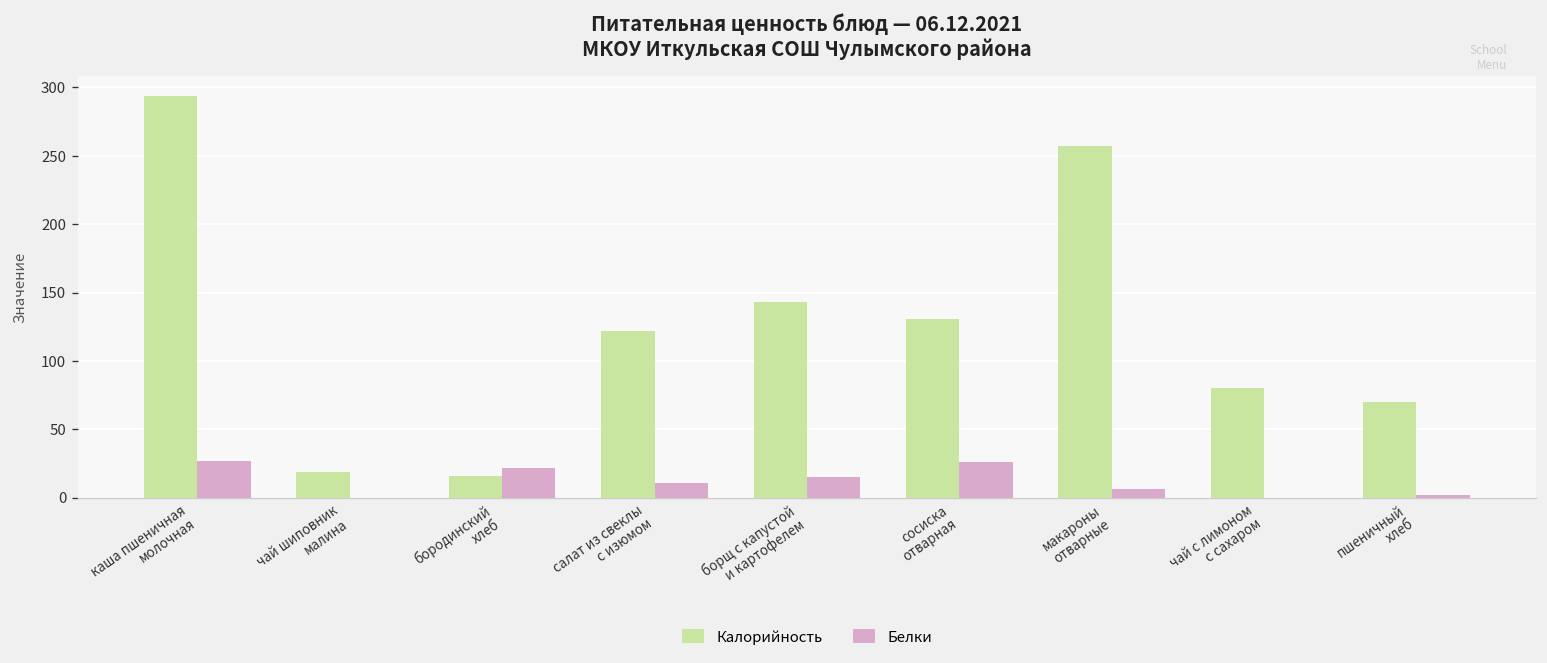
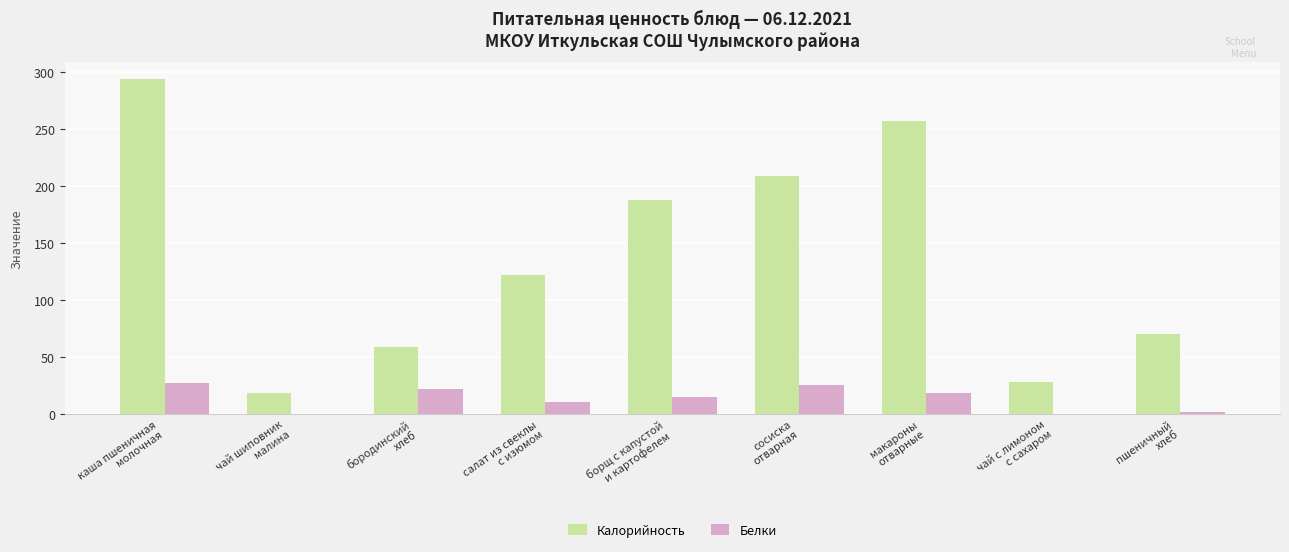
Калорийность, бородинский хлеб: 16 -> 59
Калорийность, борщ с капустой и картофелем: 143 -> 188
Калорийность, сосиска отварная: 131 -> 209
Белки, макароны отварные: 6 -> 19
Калорийность, чай с лимоном с сахаром: 80 -> 28
